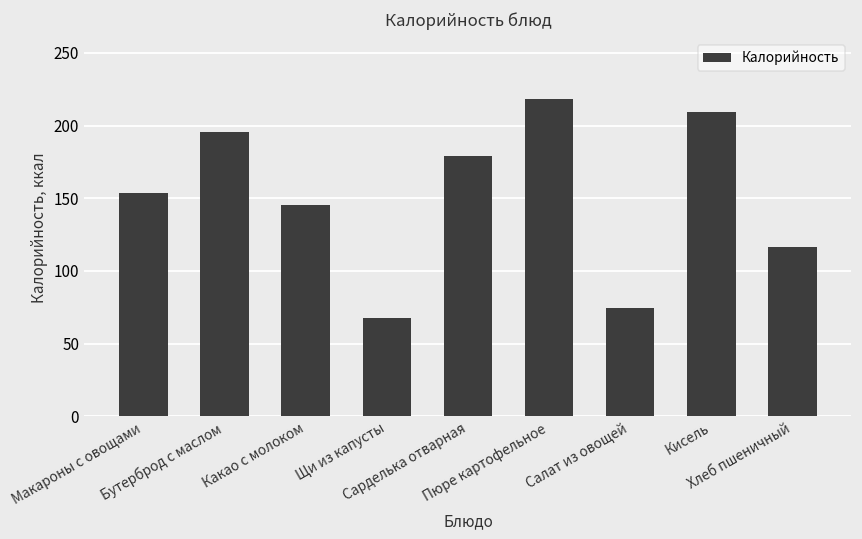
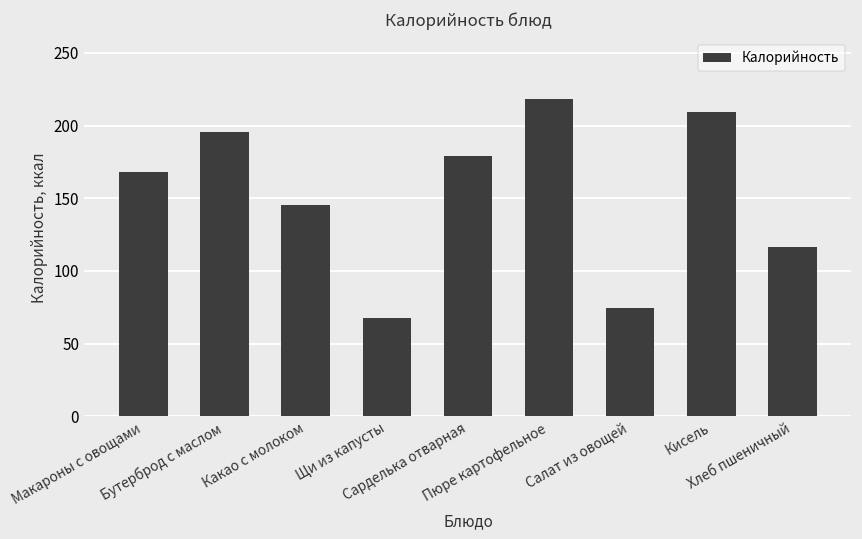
Макароны с овощами: 154 -> 168
